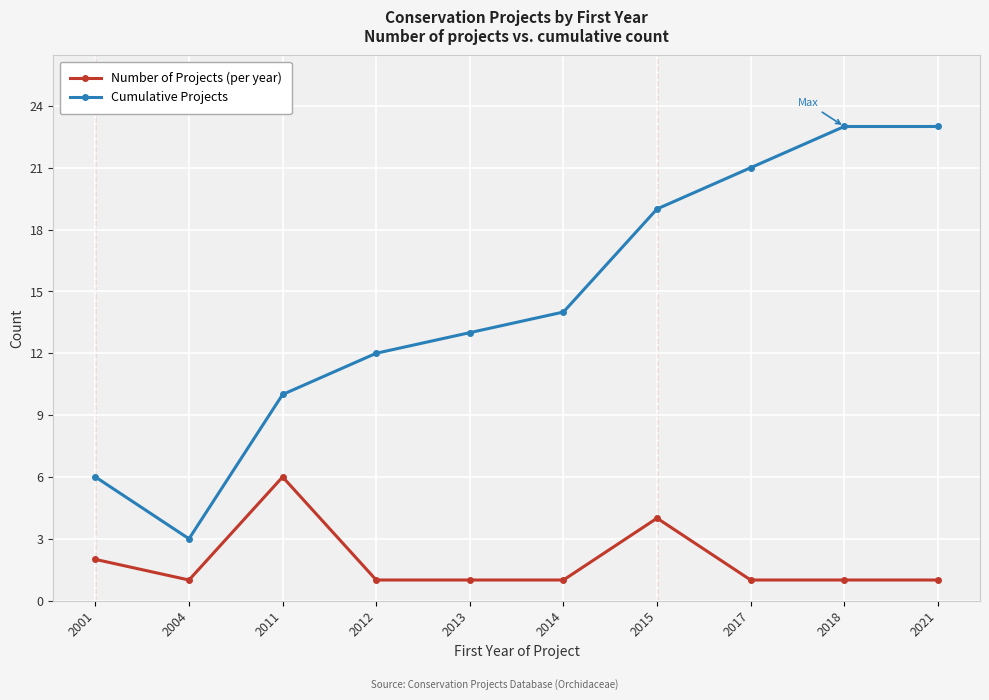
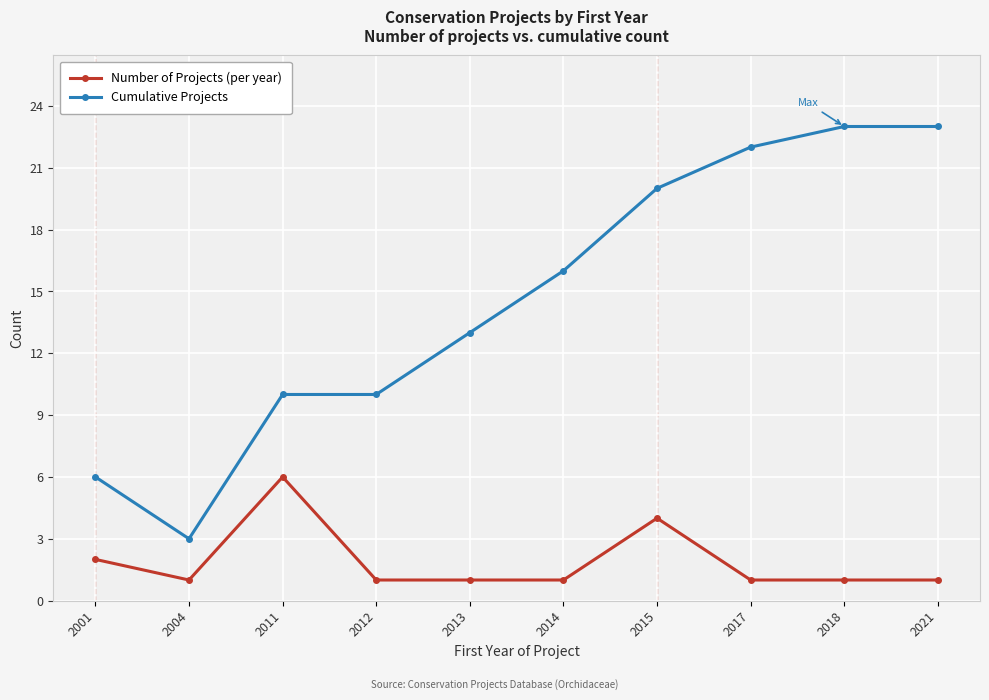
Cumulative Projects, 2012: 12 -> 10
Cumulative Projects, 2014: 14 -> 16
Cumulative Projects, 2015: 19 -> 20
Cumulative Projects, 2017: 21 -> 22
